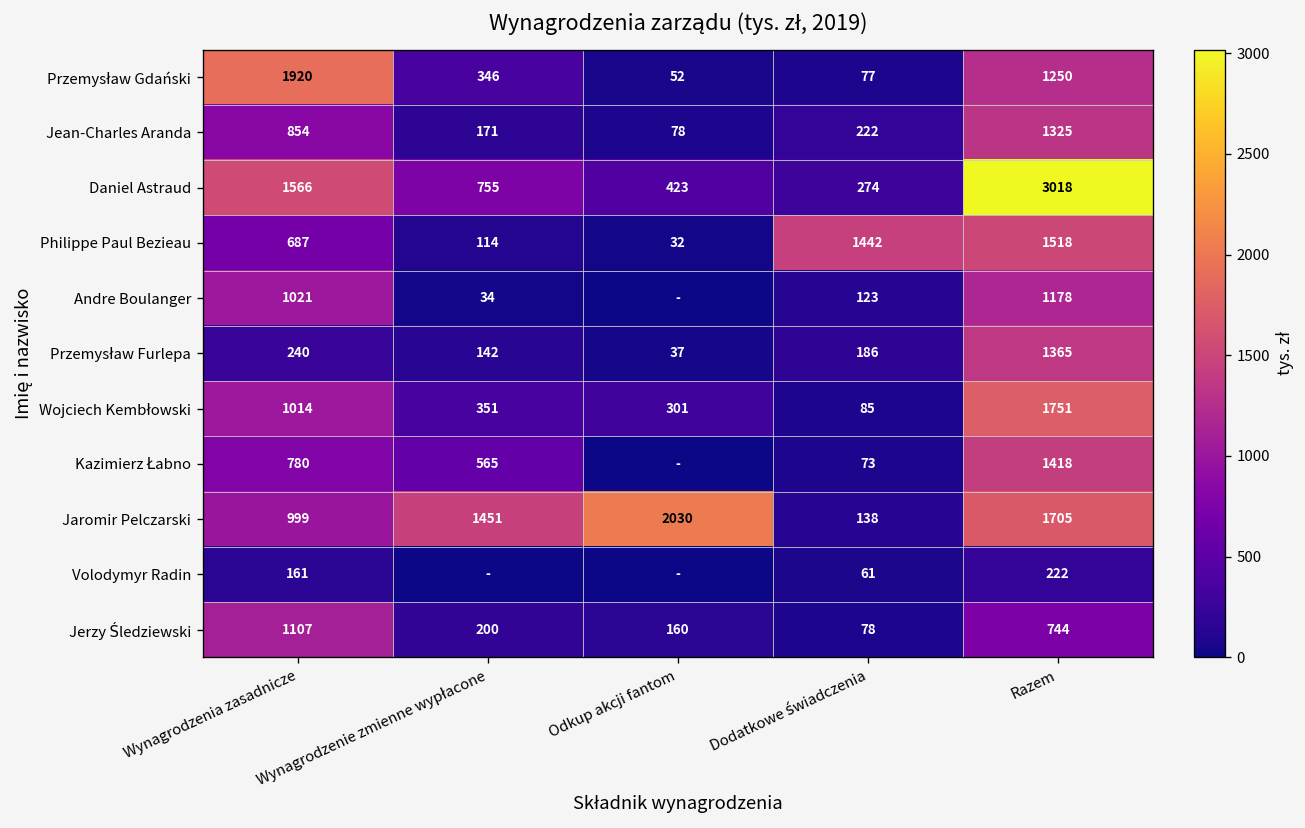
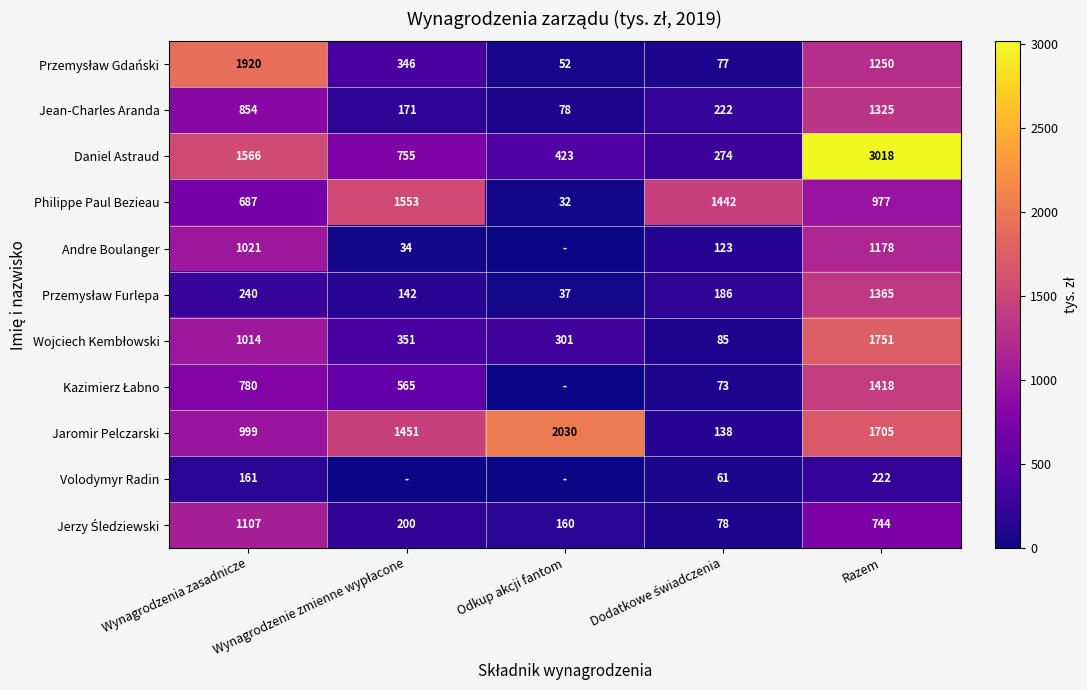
Philippe Paul Bezieau, Wynagrodzenie zmienne wypłacone: 114 -> 1553
Philippe Paul Bezieau, Razem: 1518 -> 977
